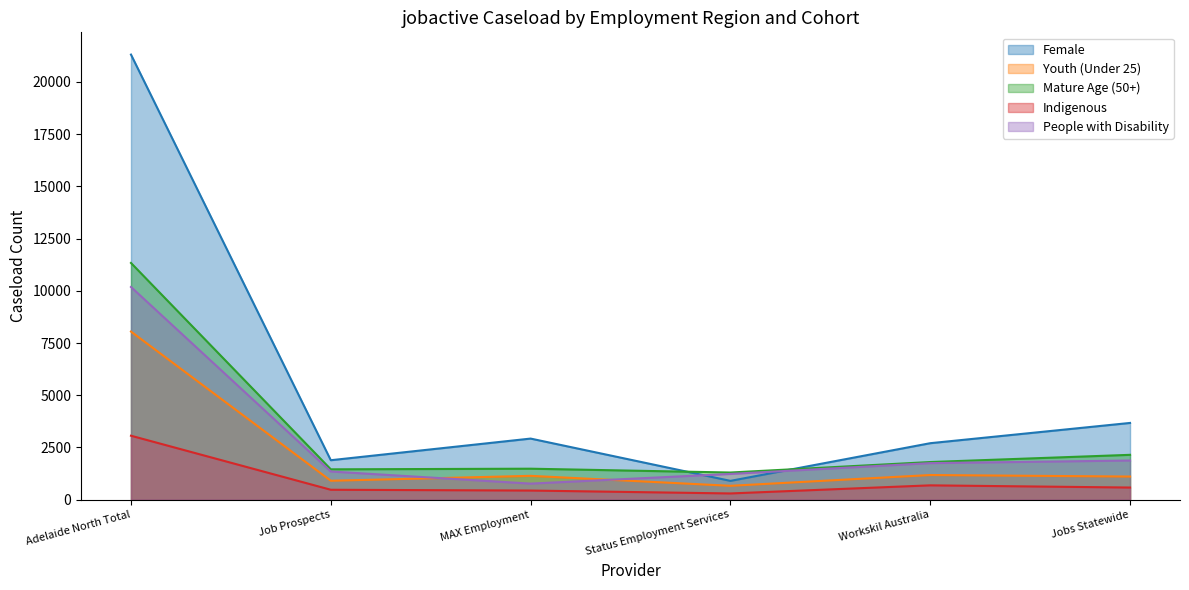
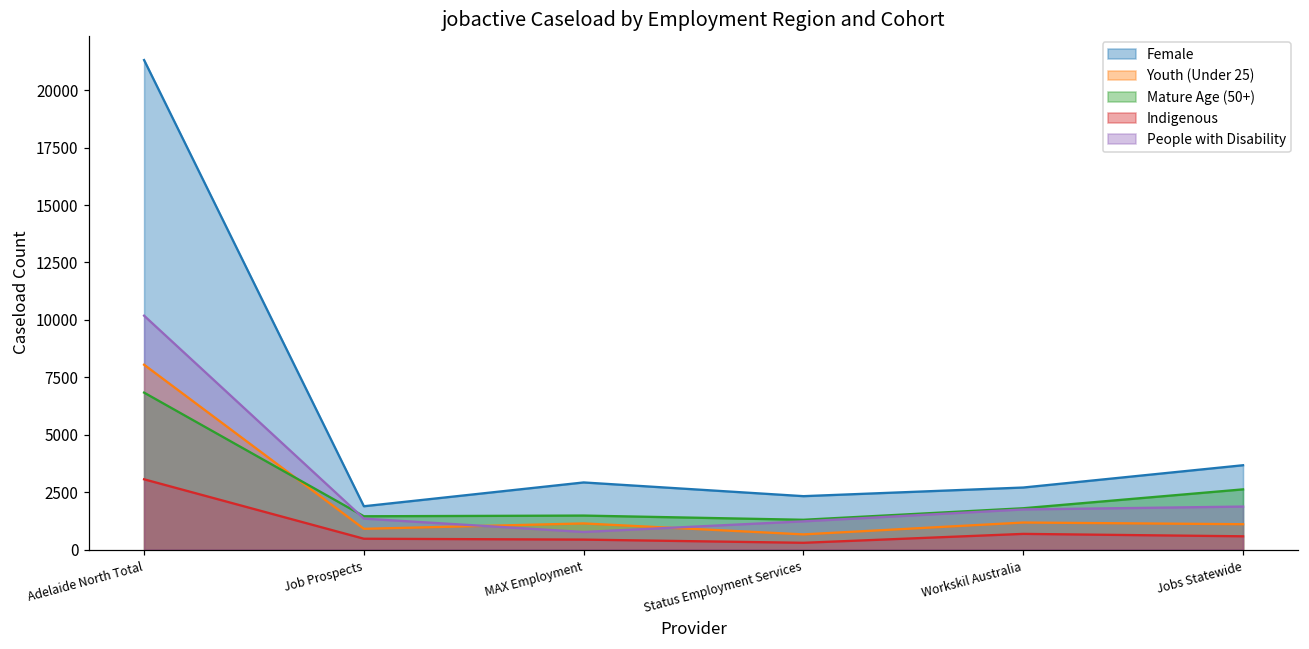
Mature Age (50+), Adelaide North Total: 11300 -> 6800
Female, Status Employment Services: 900 -> 2300
Mature Age (50+), Jobs Statewide: 2100 -> 2600
